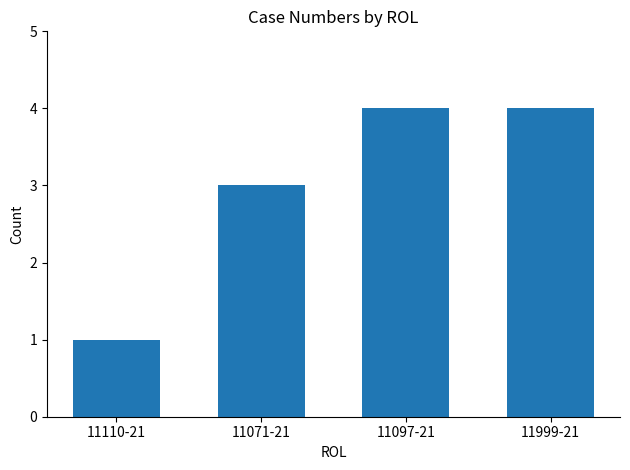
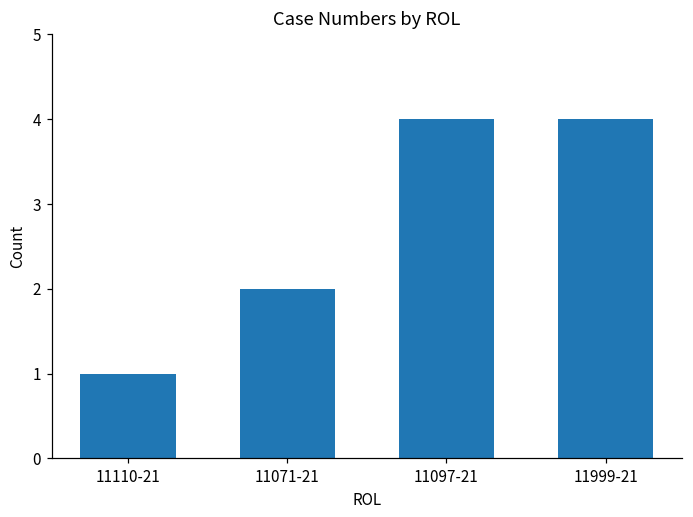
11071-21: 3 -> 2
